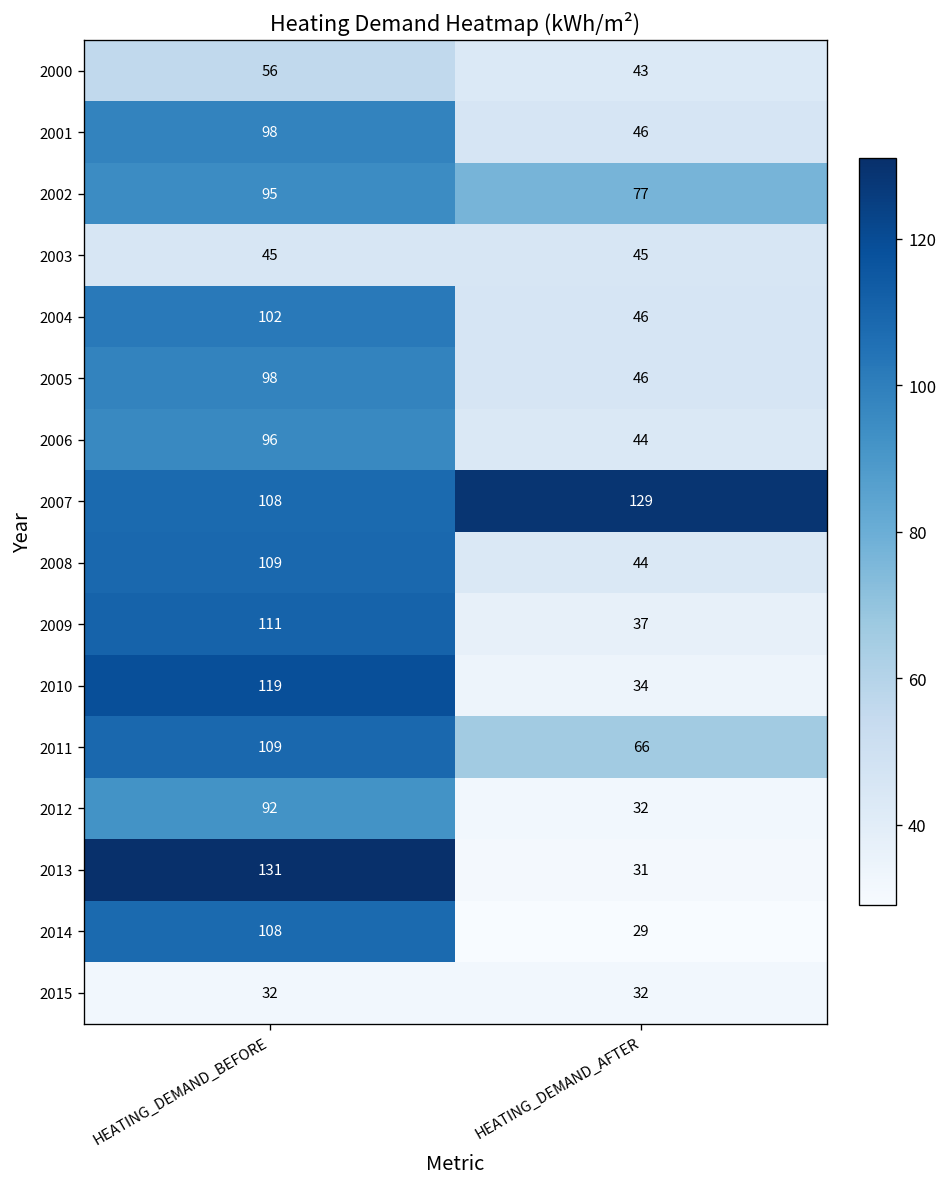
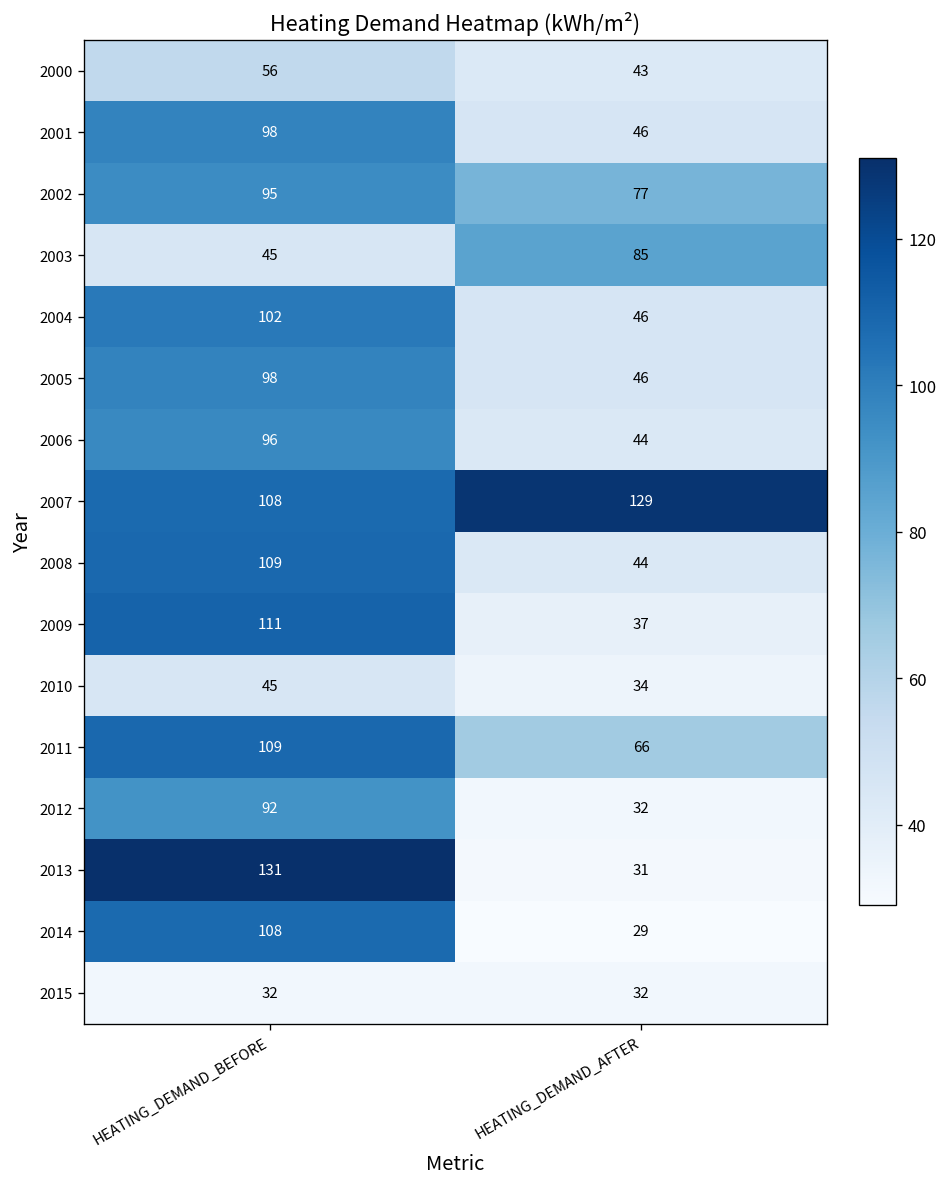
2003, HEATING_DEMAND_AFTER: 45 -> 85
2010, HEATING_DEMAND_BEFORE: 119 -> 45
